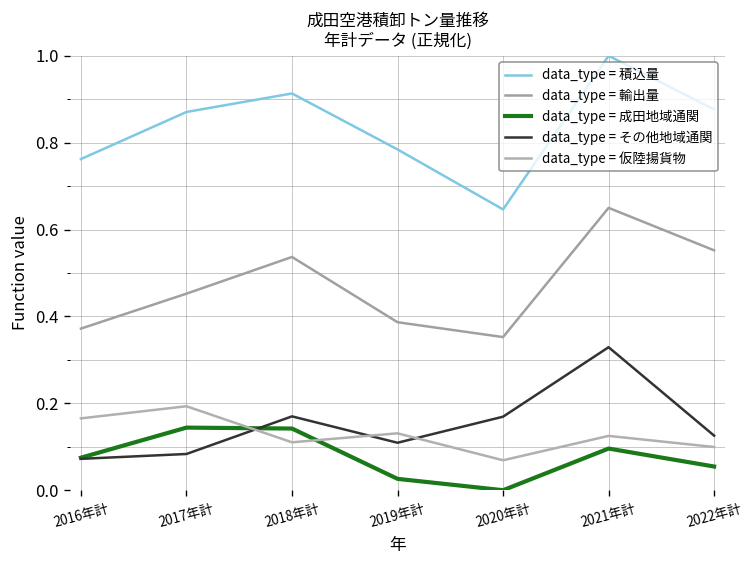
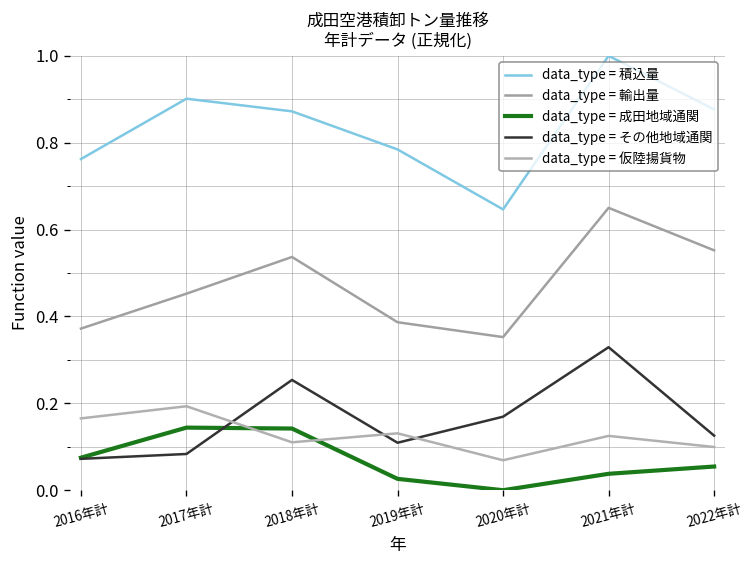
data_type = 積込量, 2017年計: 0.87 -> 0.90
data_type = 積込量, 2018年計: 0.91 -> 0.87
data_type = その他地域通関, 2018年計: 0.17 -> 0.25
data_type = 成田地域通関, 2021年計: 0.10 -> 0.04
